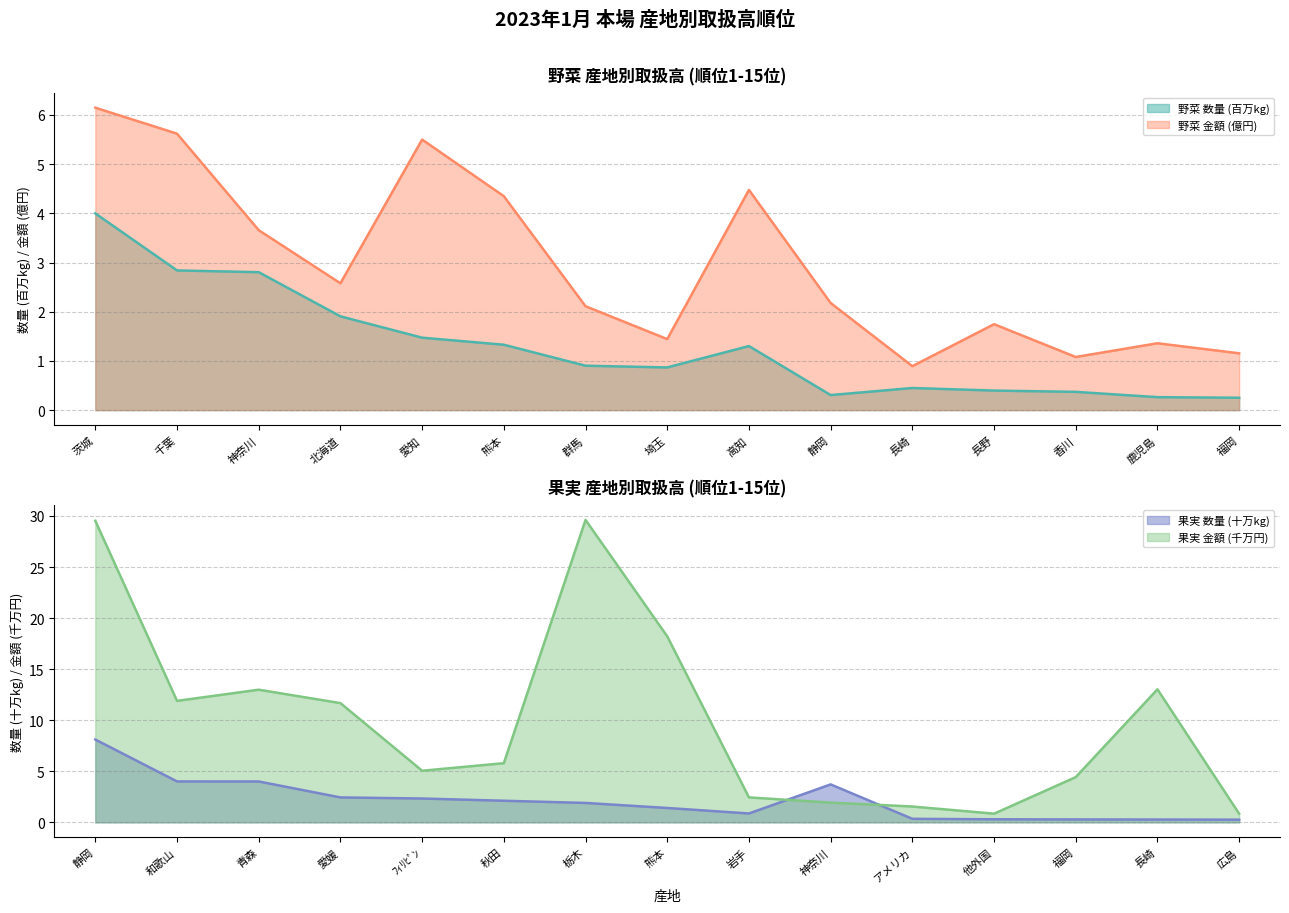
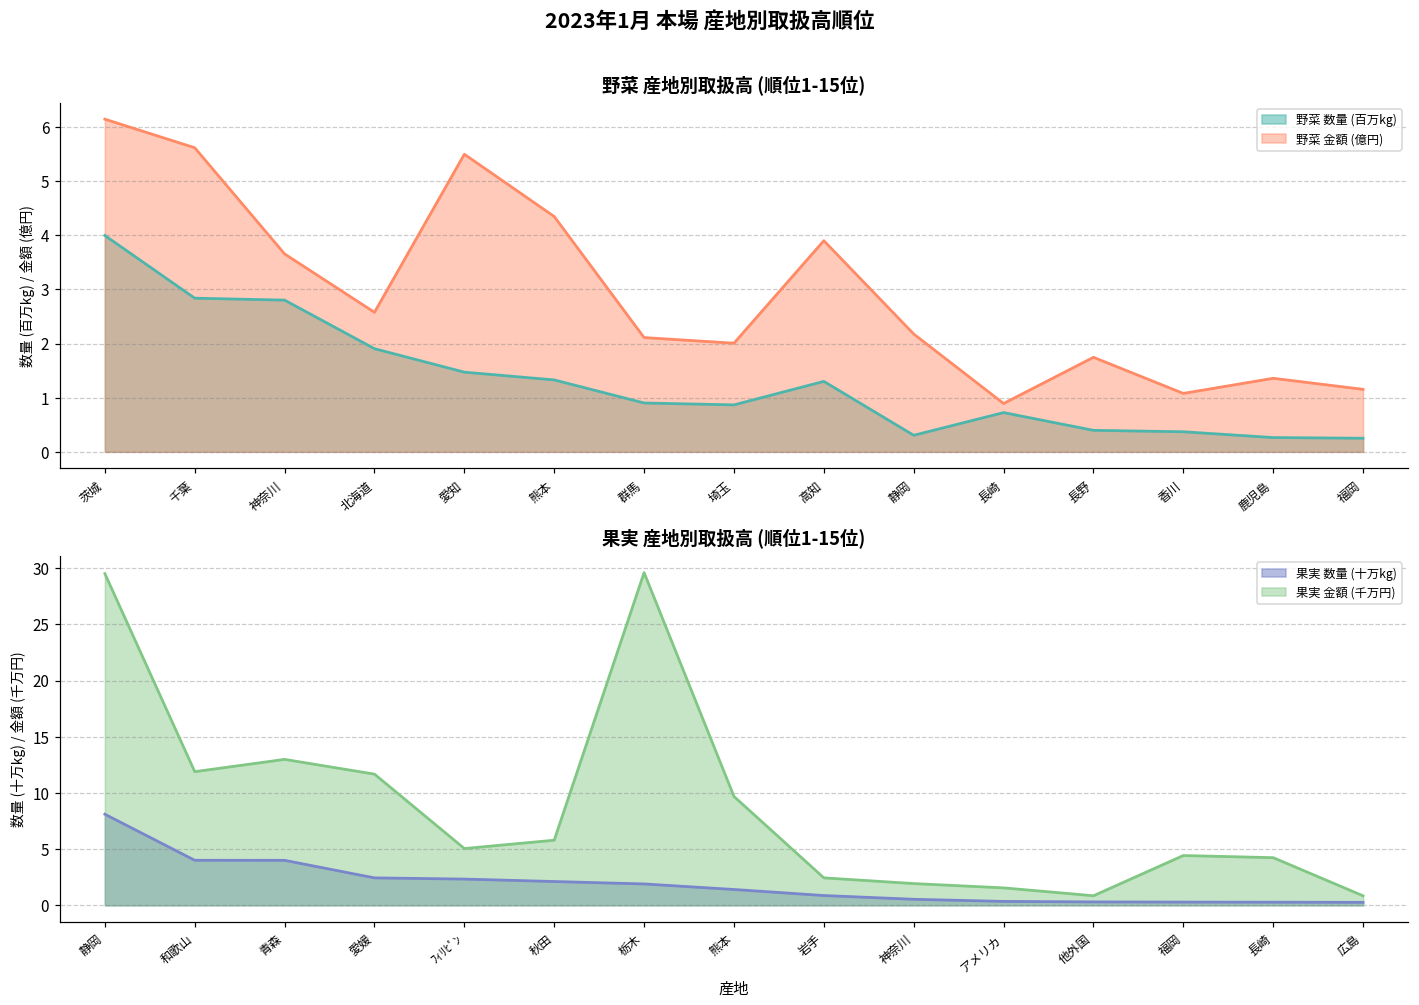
野菜 産地別取扱高 (順位1-15位), 野菜 金額 (億円), 埼玉: 1.4 -> 2.0
野菜 産地別取扱高 (順位1-15位), 野菜 金額 (億円), 高知: 4.5 -> 3.9
野菜 産地別取扱高 (順位1-15位), 野菜 数量 (百万kg), 長崎: 0.4 -> 0.7
果実 産地別取扱高 (順位1-15位), 果実 金額 (千万円), 熊本: 18.2 -> 9.7
果実 産地別取扱高 (順位1-15位), 果実 数量 (十万kg), 神奈川: 3.7 -> 0.5
果実 産地別取扱高 (順位1-15位), 果実 金額 (千万円), 長崎: 13.0 -> 4.2
